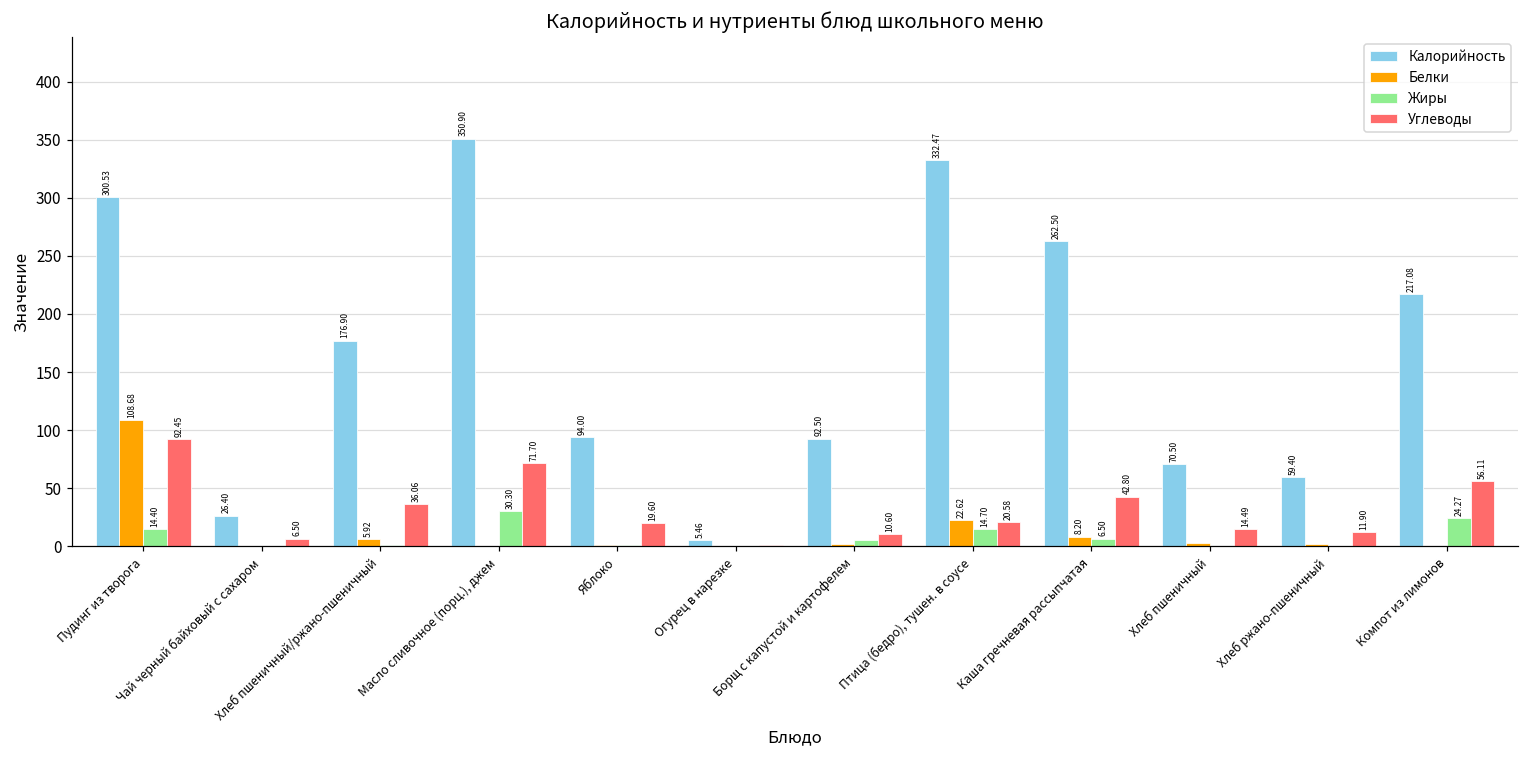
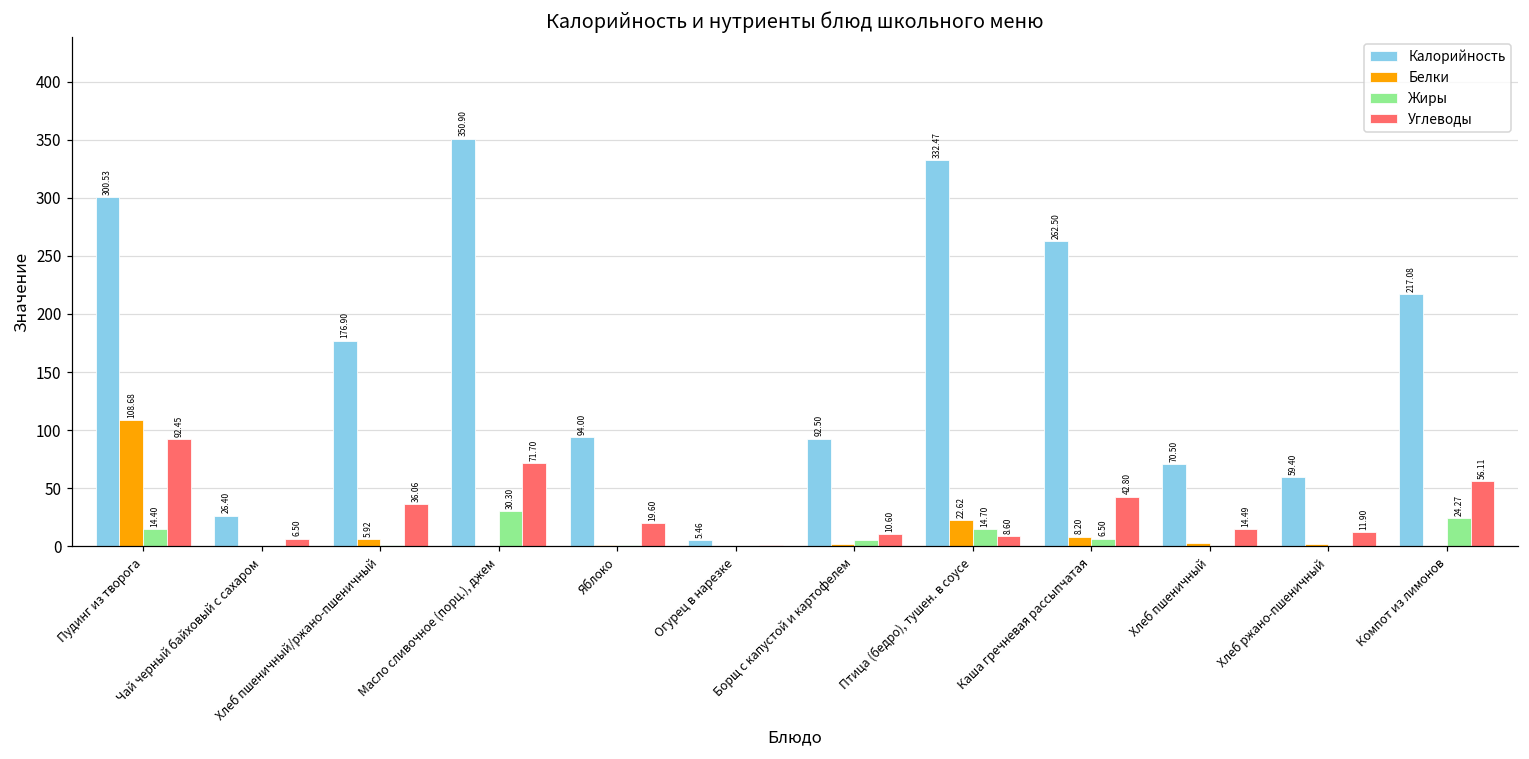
Углеводы, Птица (бедро), тушен. в соусе: 20.58 -> 8.60
